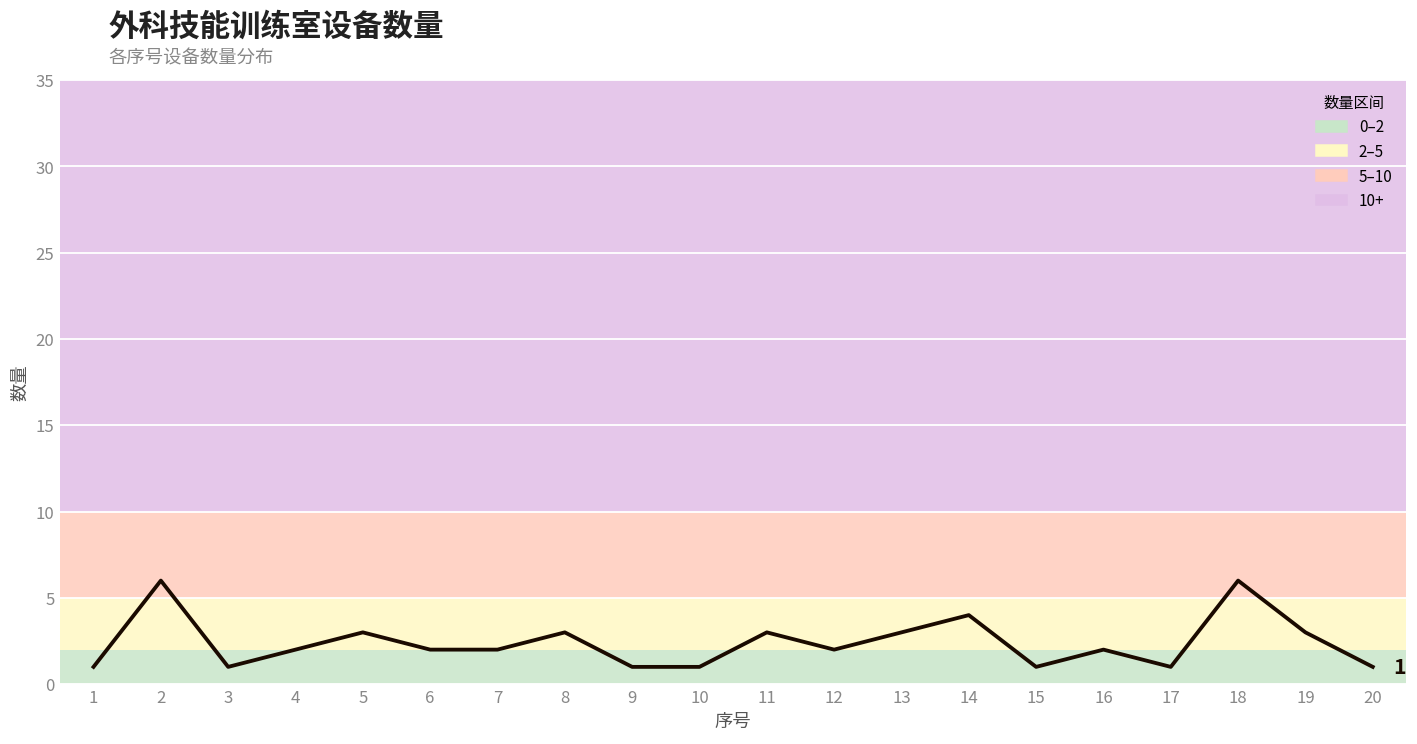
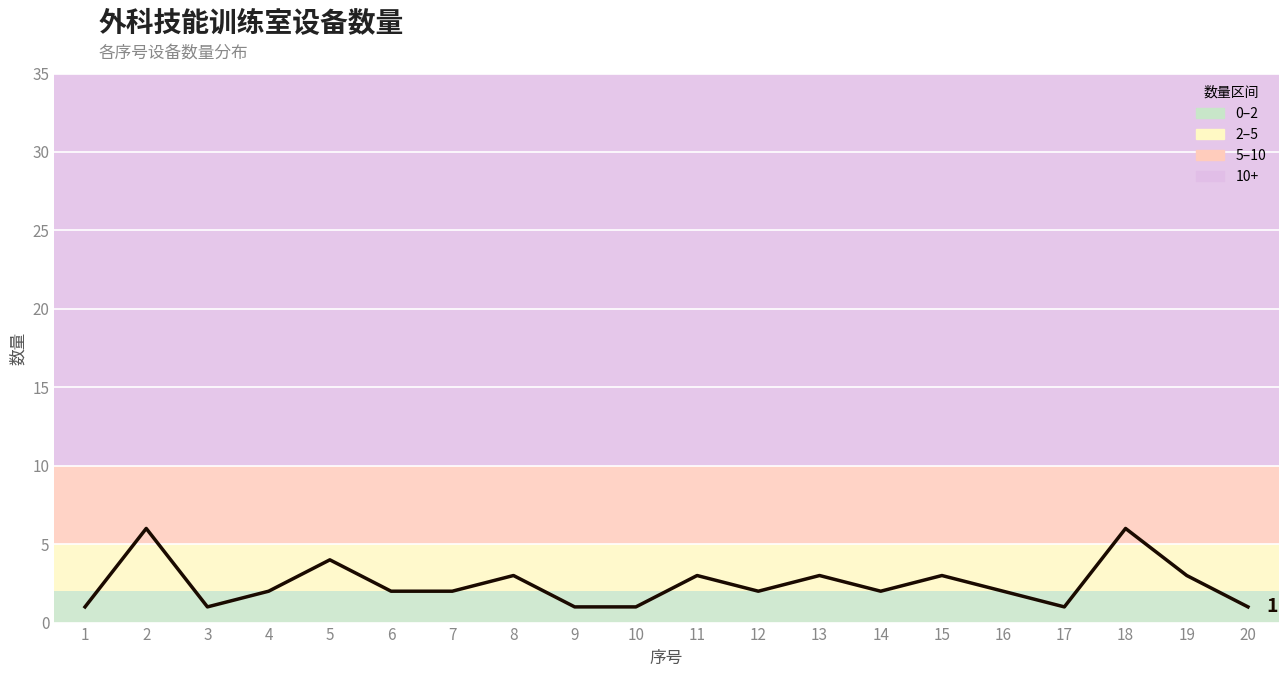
5: 3 -> 4
14: 4 -> 2
15: 1 -> 3
